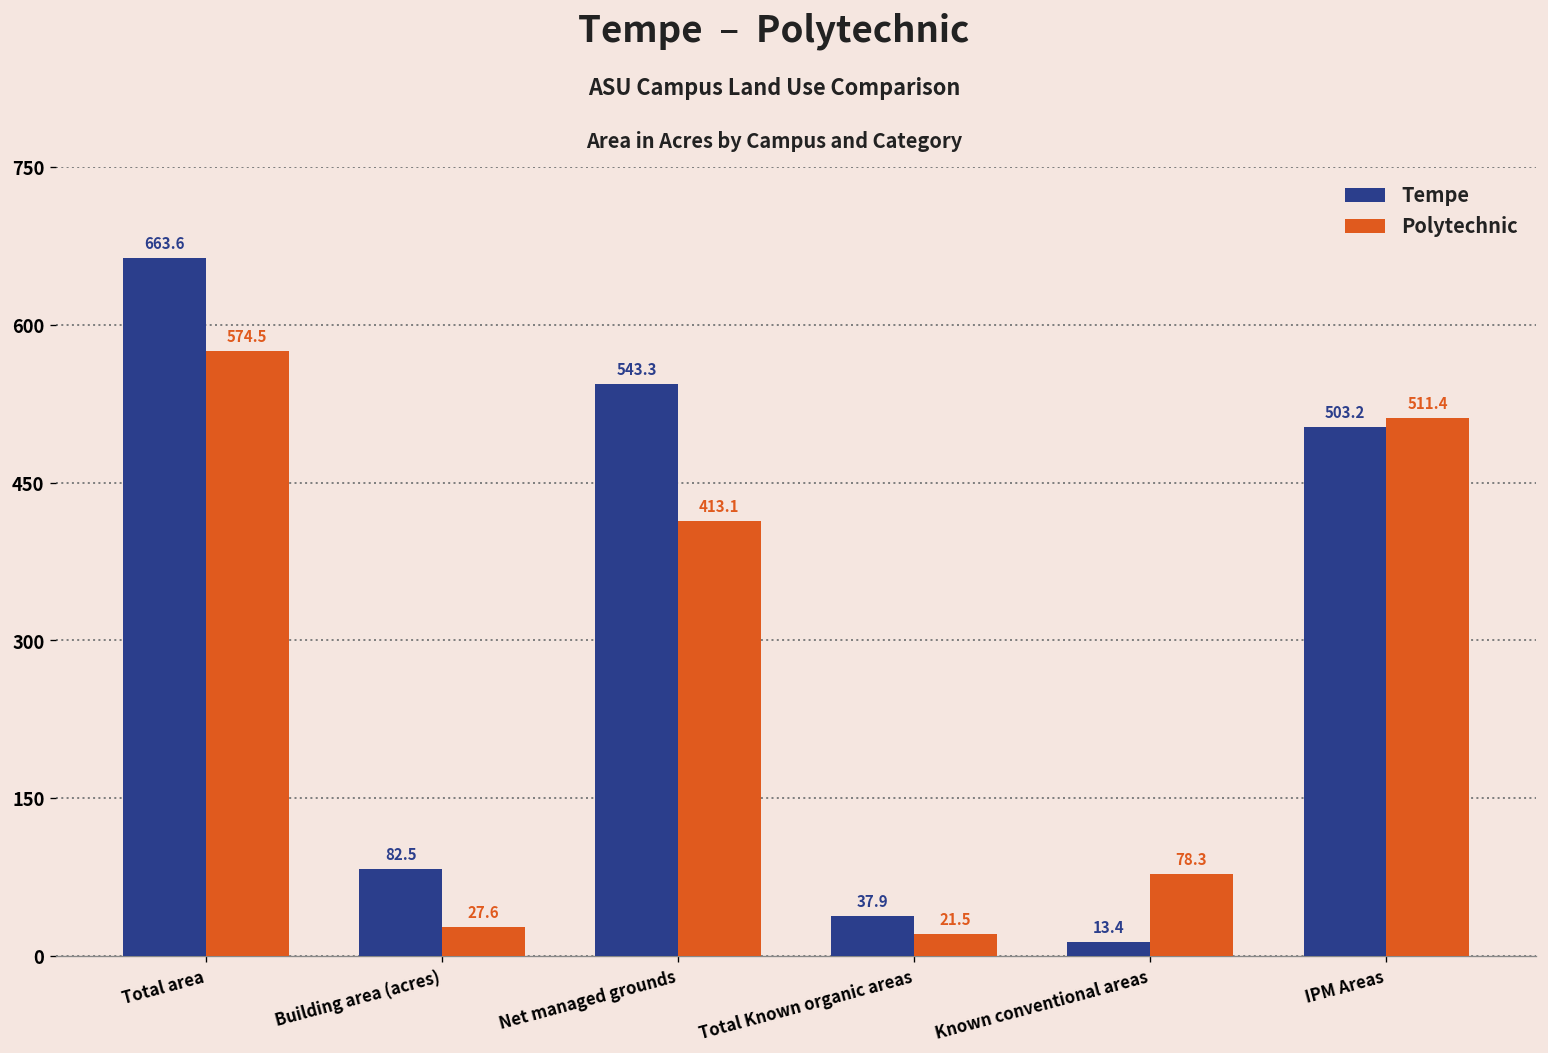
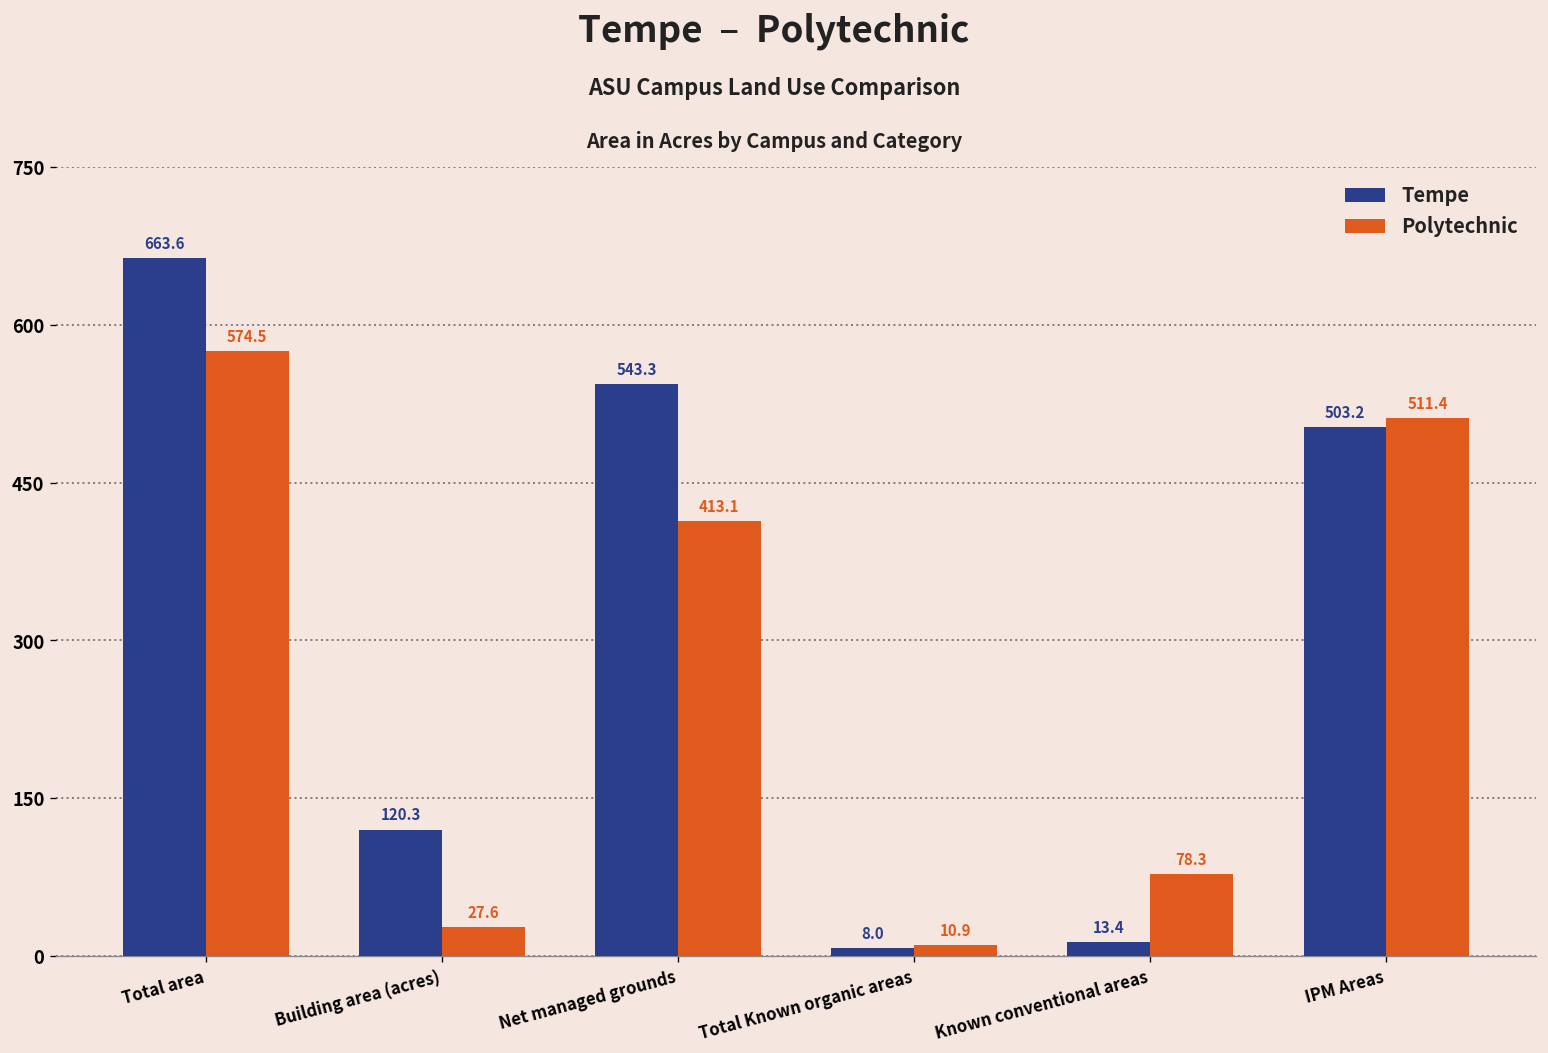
Tempe, Building area (acres): 82.5 -> 120.3
Tempe, Total Known organic areas: 37.9 -> 8.0
Polytechnic, Total Known organic areas: 21.5 -> 10.9
